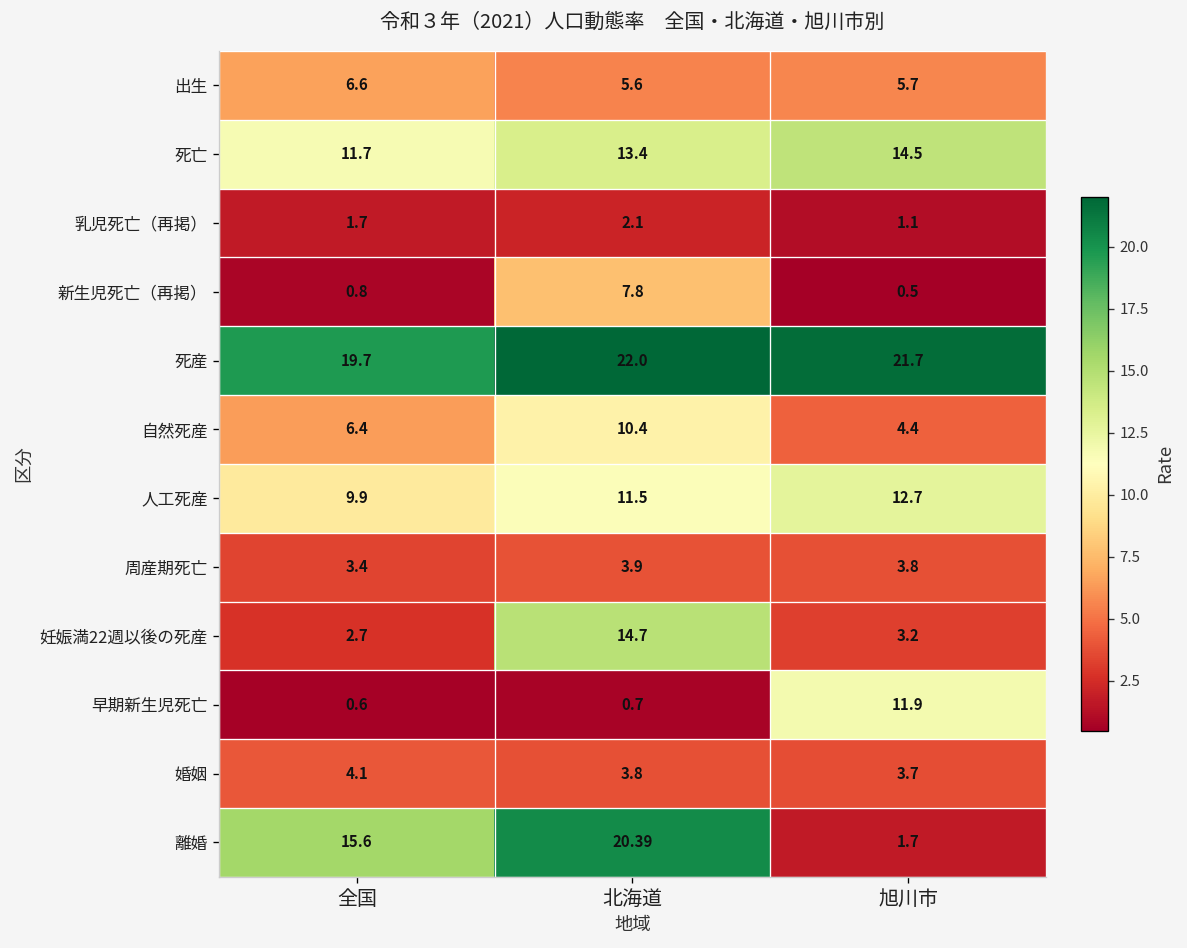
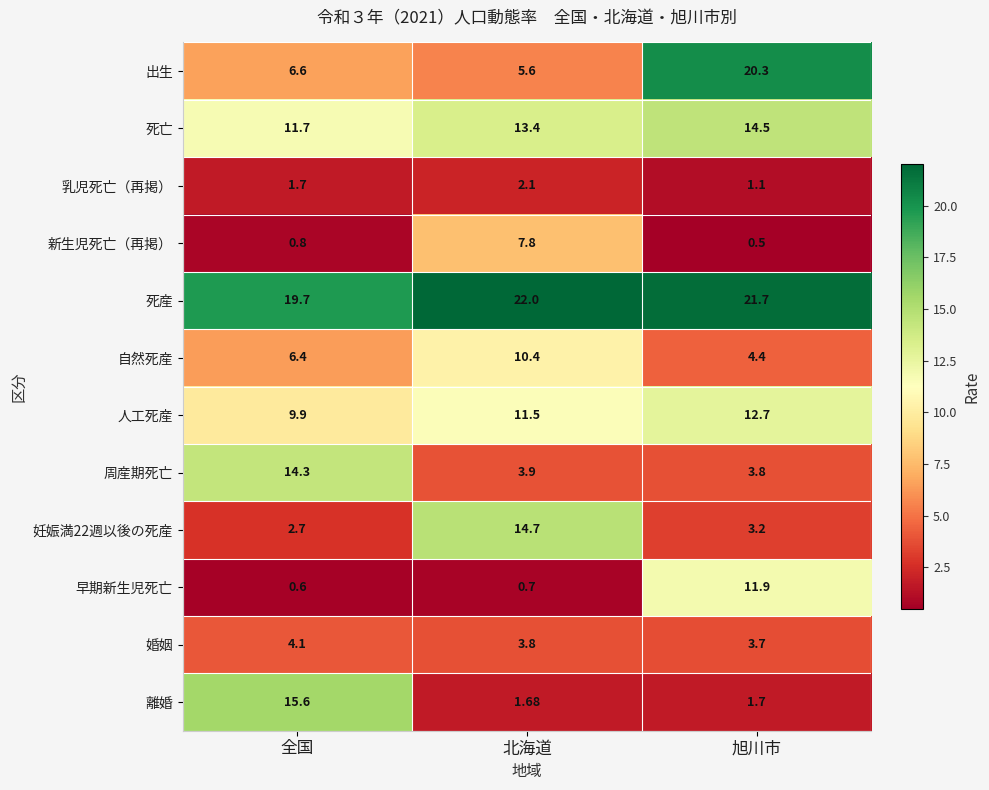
出生, 旭川市: 5.7 -> 20.3
周産期死亡, 全国: 3.4 -> 14.3
離婚, 北海道: 20.39 -> 1.68
